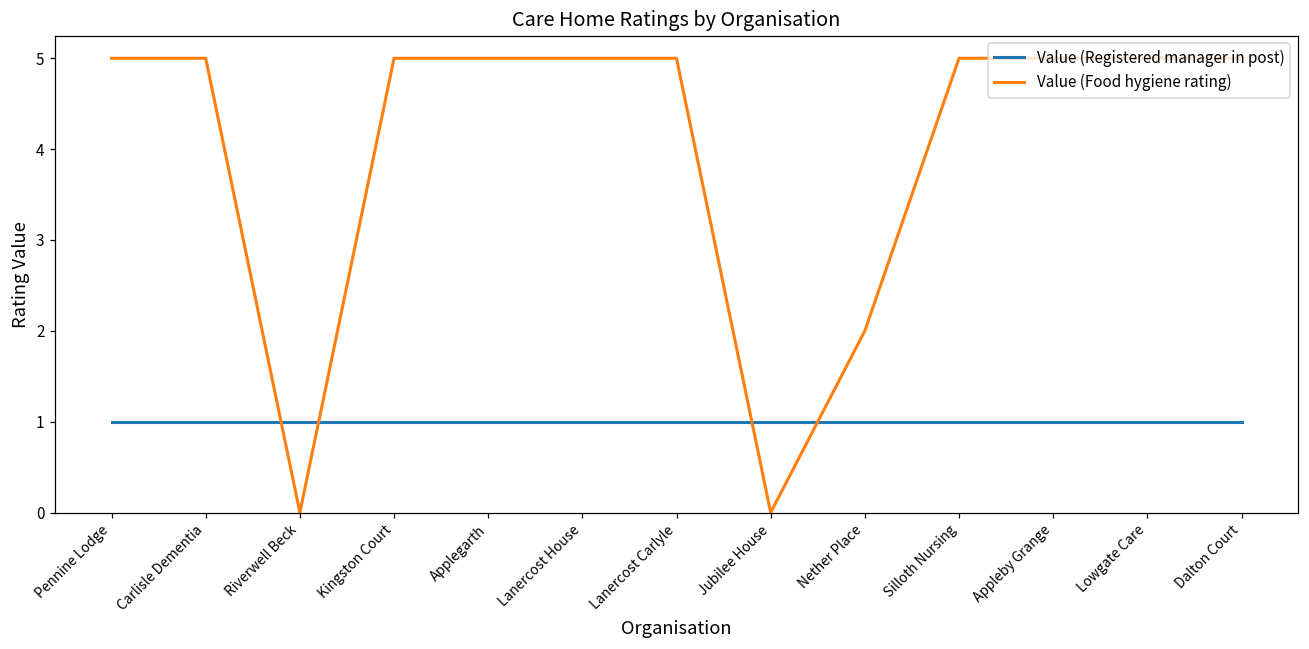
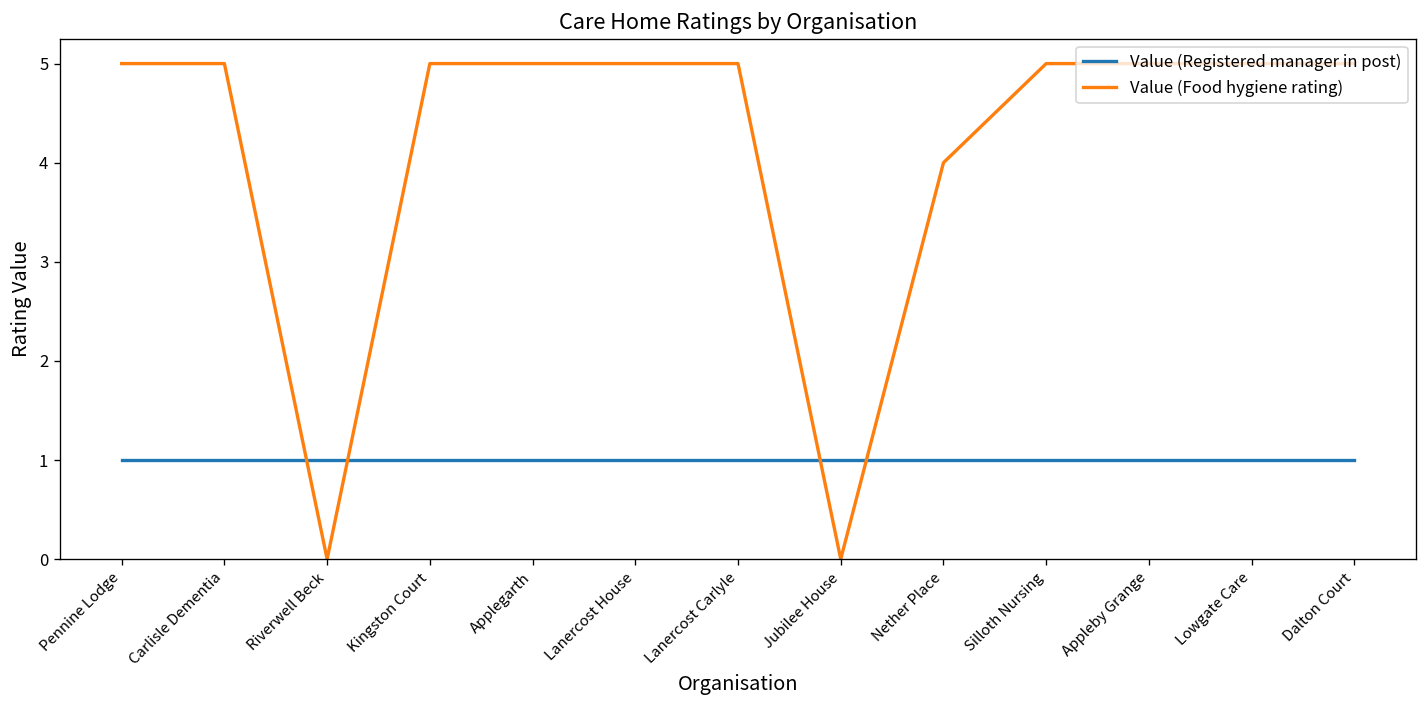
Value (Food hygiene rating), Nether Place: 2 -> 4
